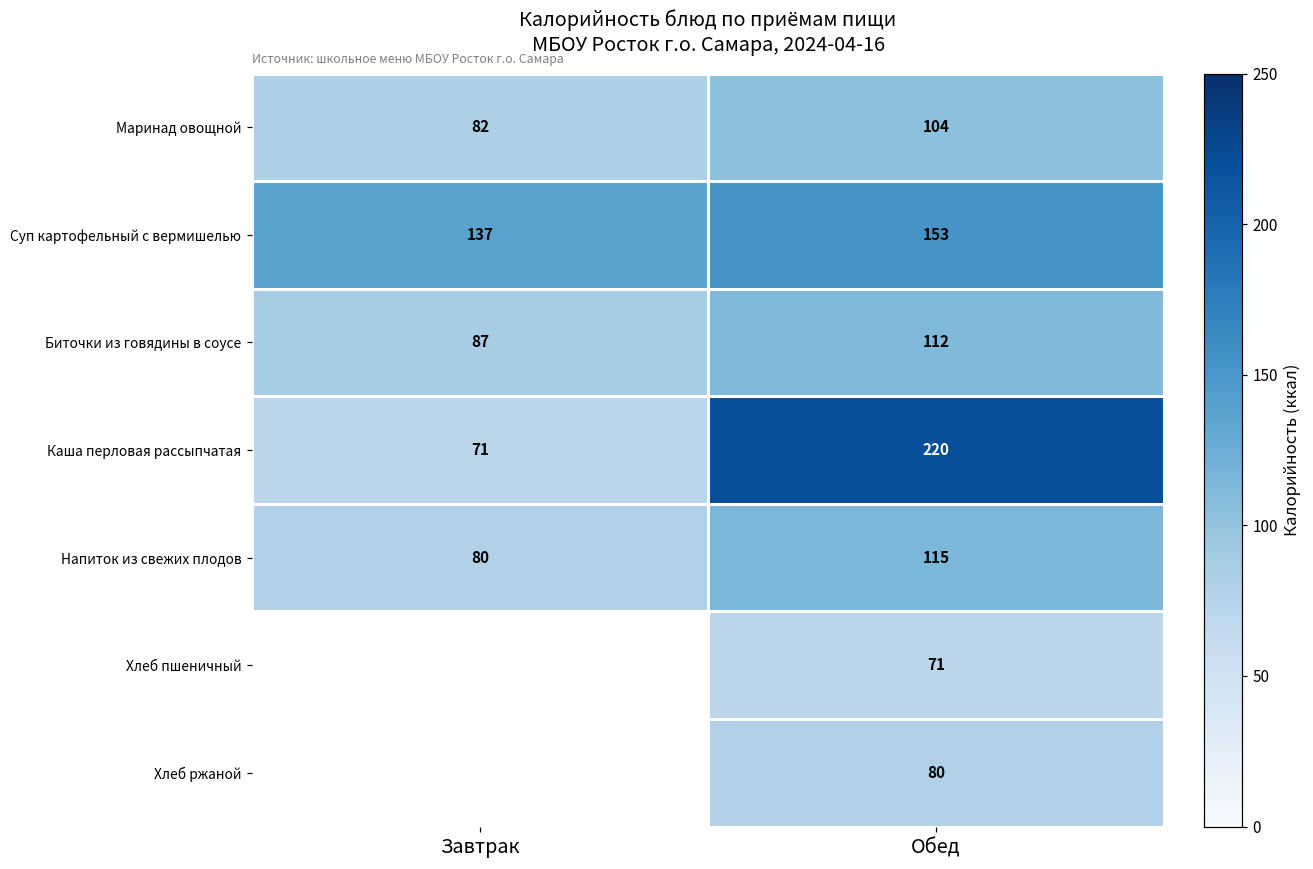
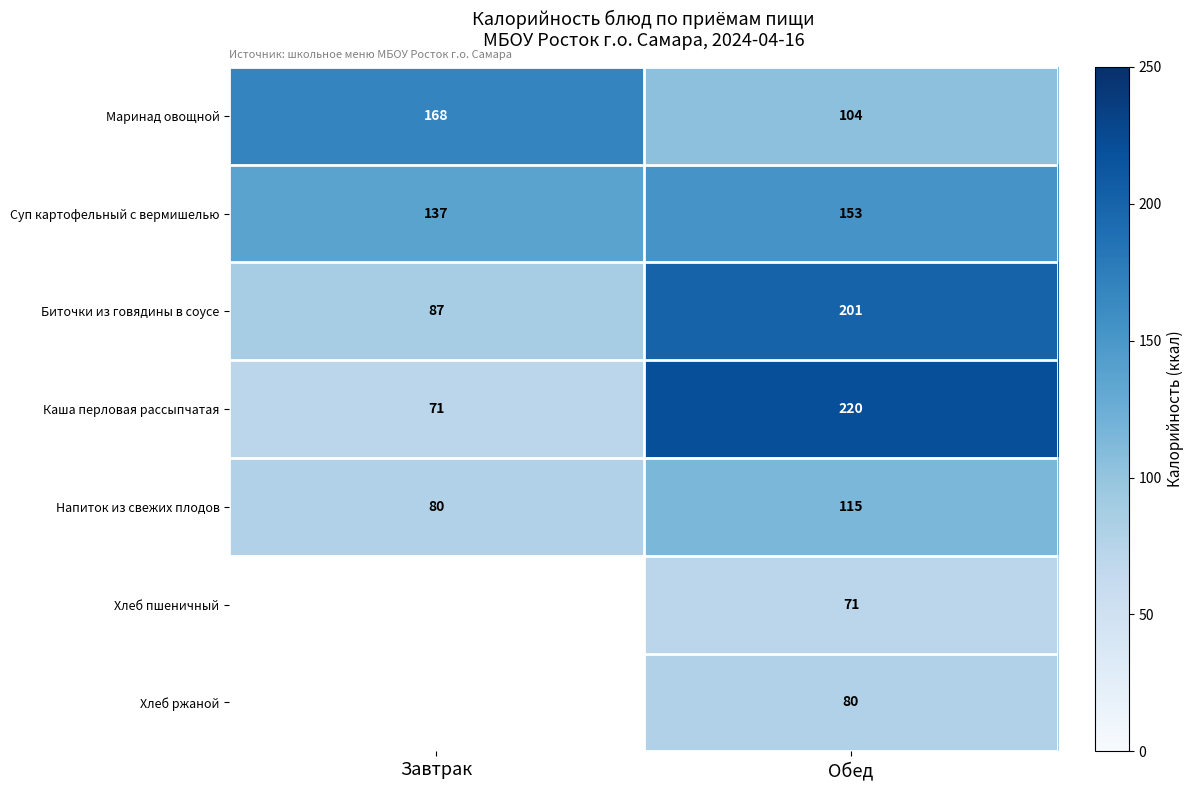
Маринад овощной, Завтрак: 82 -> 168
Биточки из говядины в соусе, Обед: 112 -> 201
